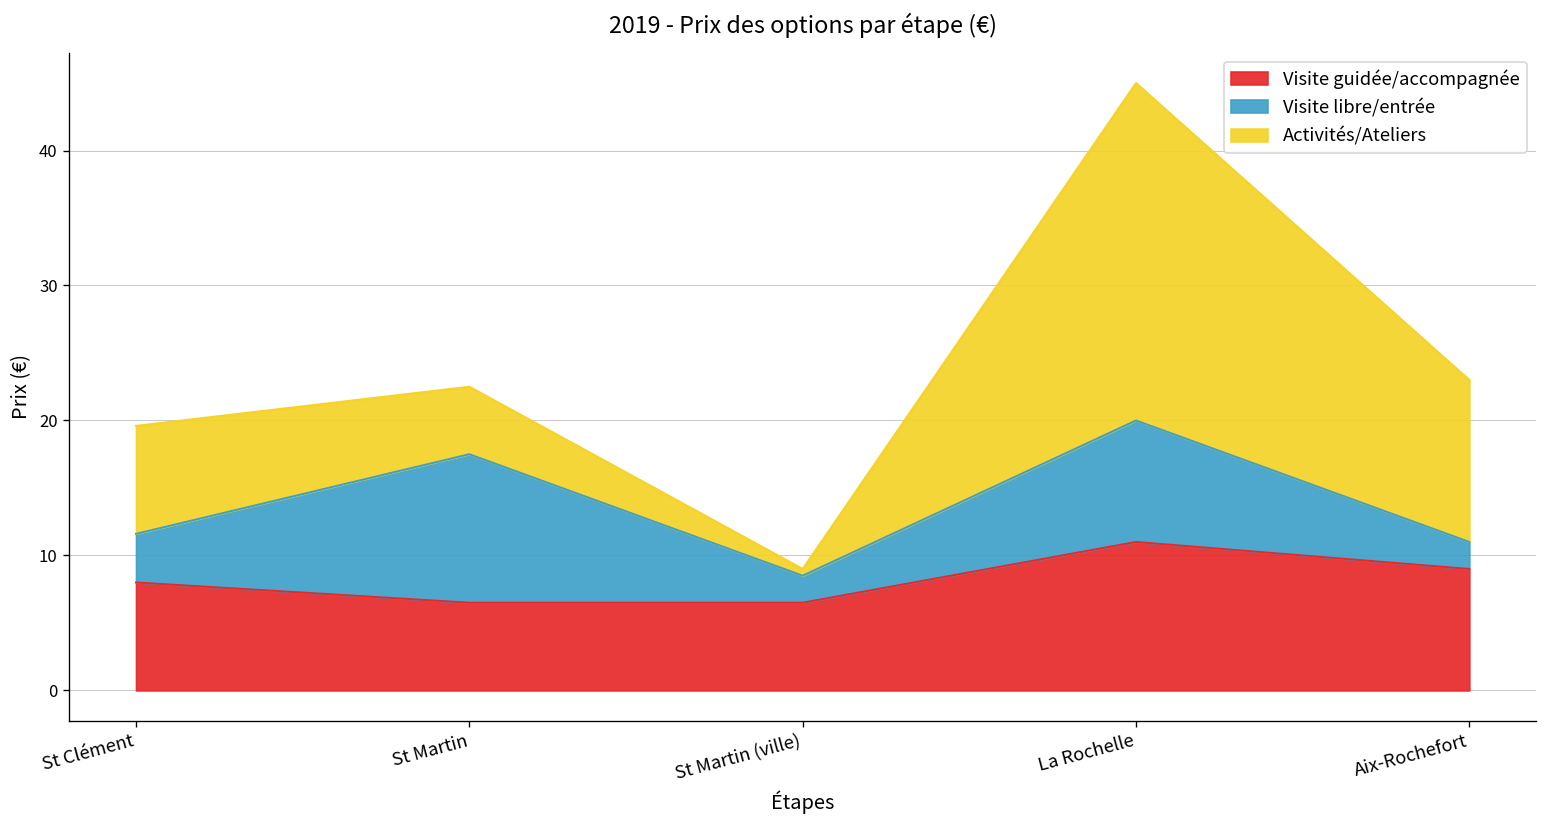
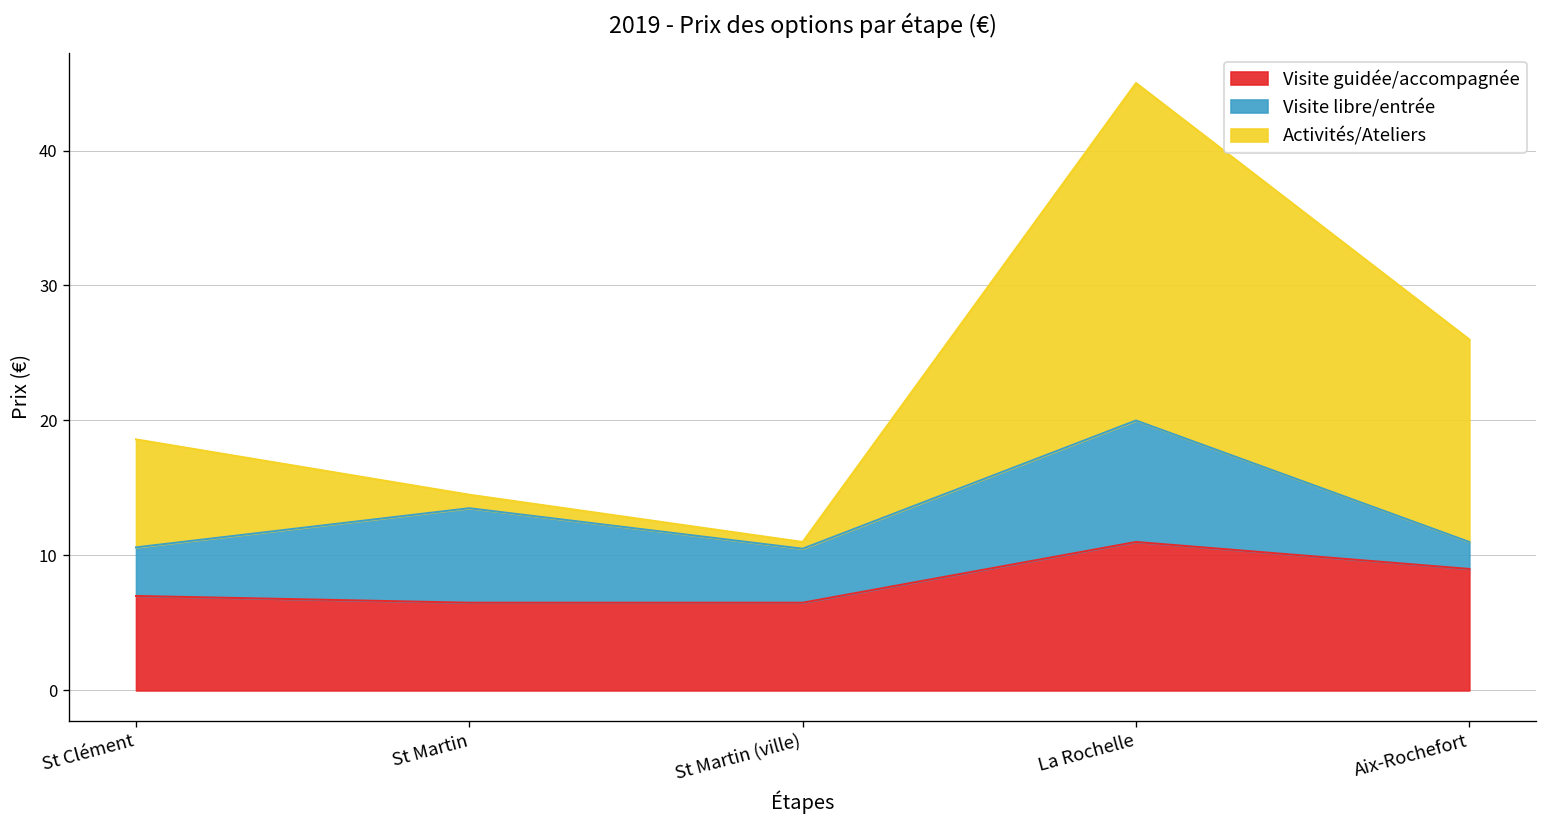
Visite guidée/accompagnée, St Clément: 8 -> 7
Visite libre/entrée, St Martin: 11 -> 7
Activités/Ateliers, St Martin: 5 -> 1
Visite libre/entrée, St Martin (ville): 2 -> 4
Activités/Ateliers, Aix-Rochefort: 12 -> 15
